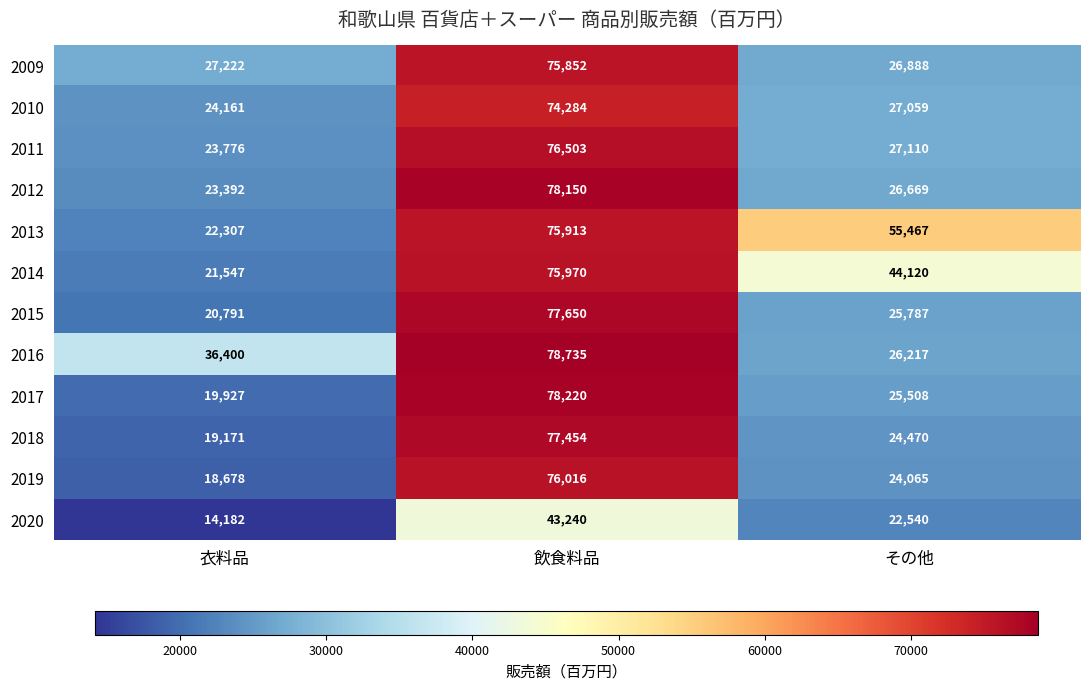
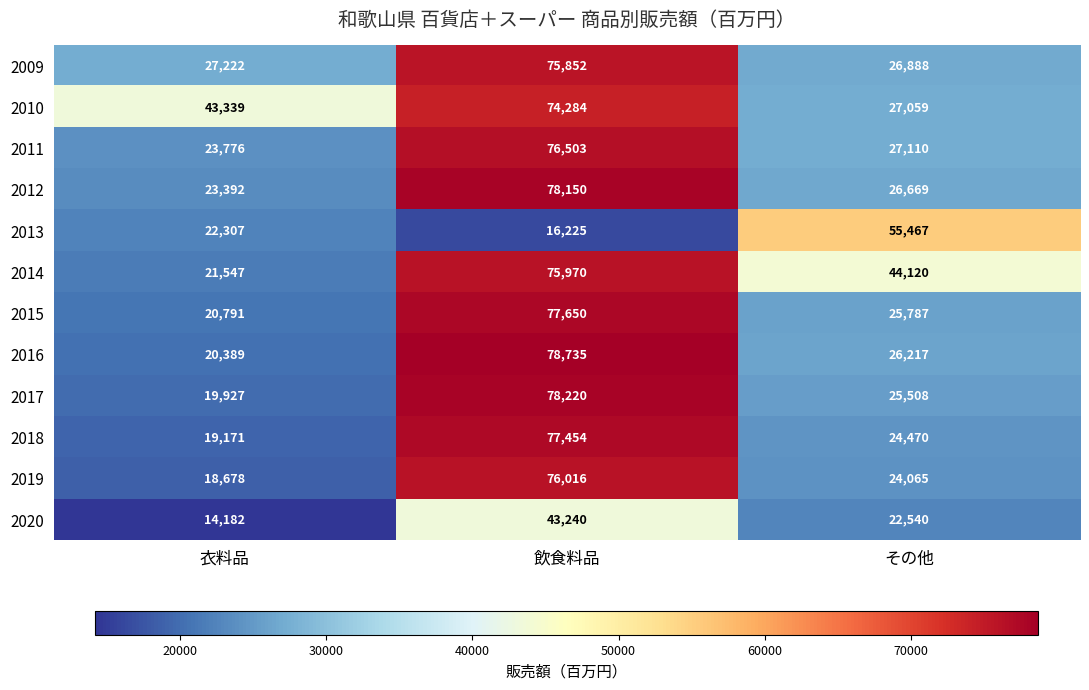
2010, 衣料品: 24,161 -> 43,339
2013, 飲食料品: 75,913 -> 16,225
2016, 衣料品: 36,400 -> 20,389
